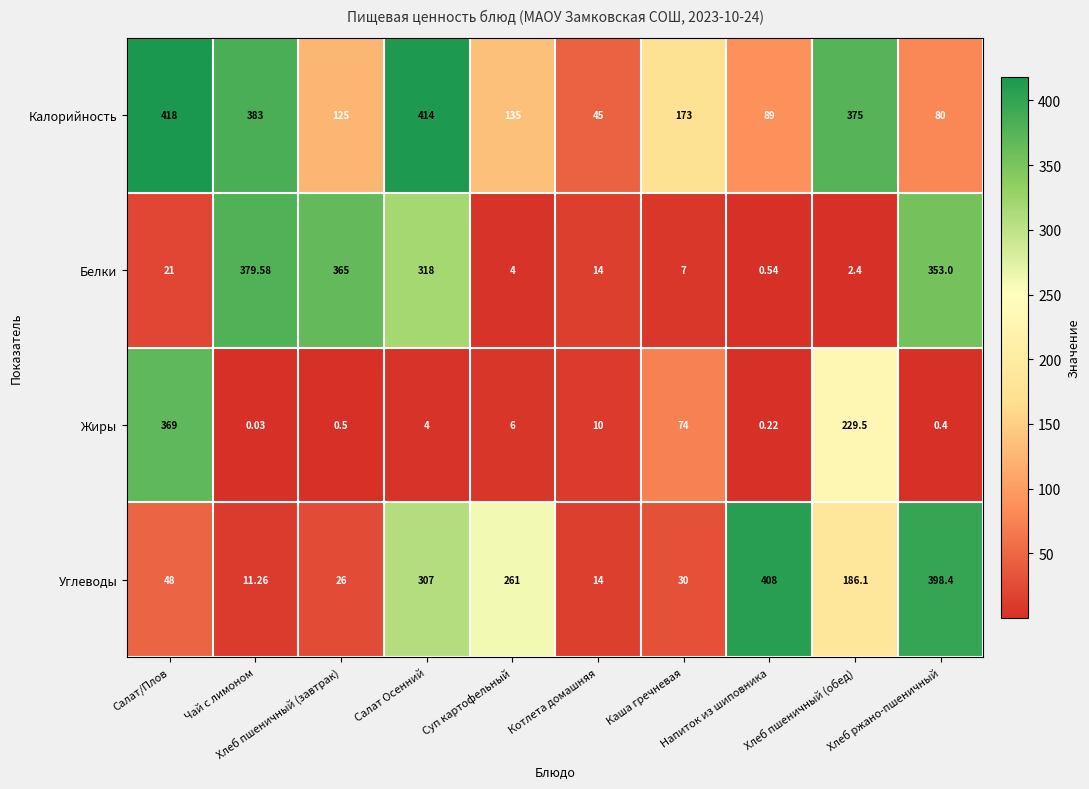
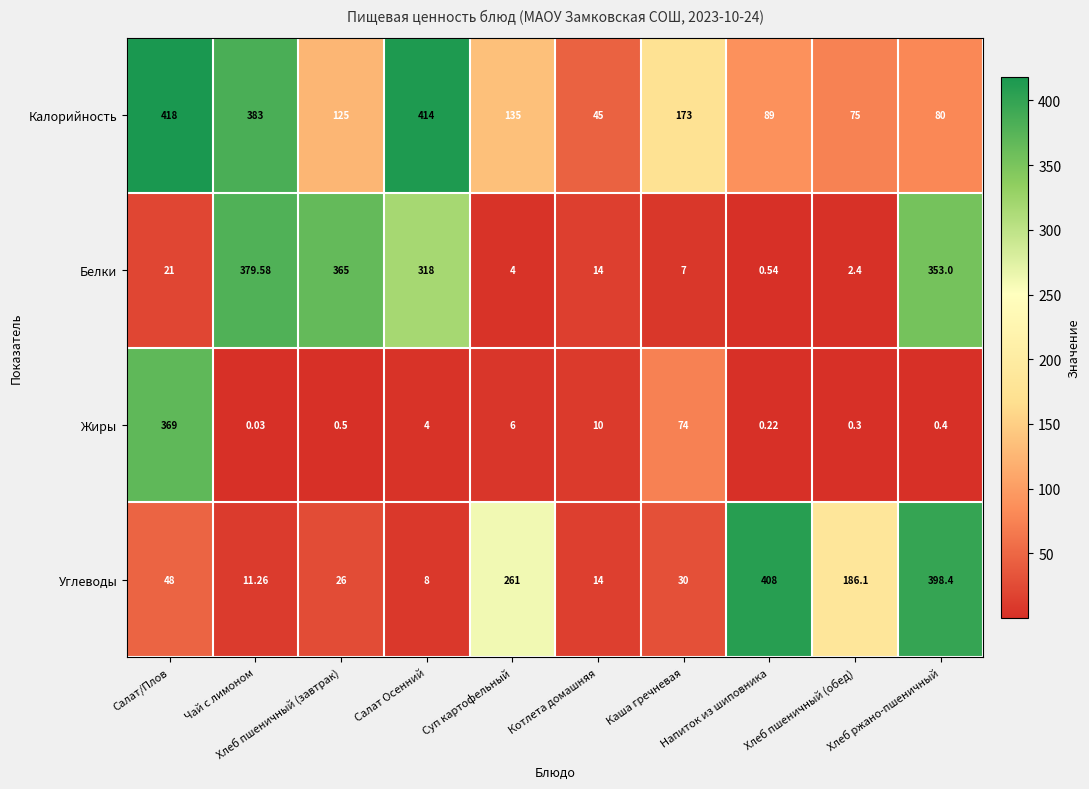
Калорийность, Хлеб пшеничный (обед): 375 -> 75
Жиры, Хлеб пшеничный (обед): 229.5 -> 0.3
Углеводы, Салат Осенний: 307 -> 8
